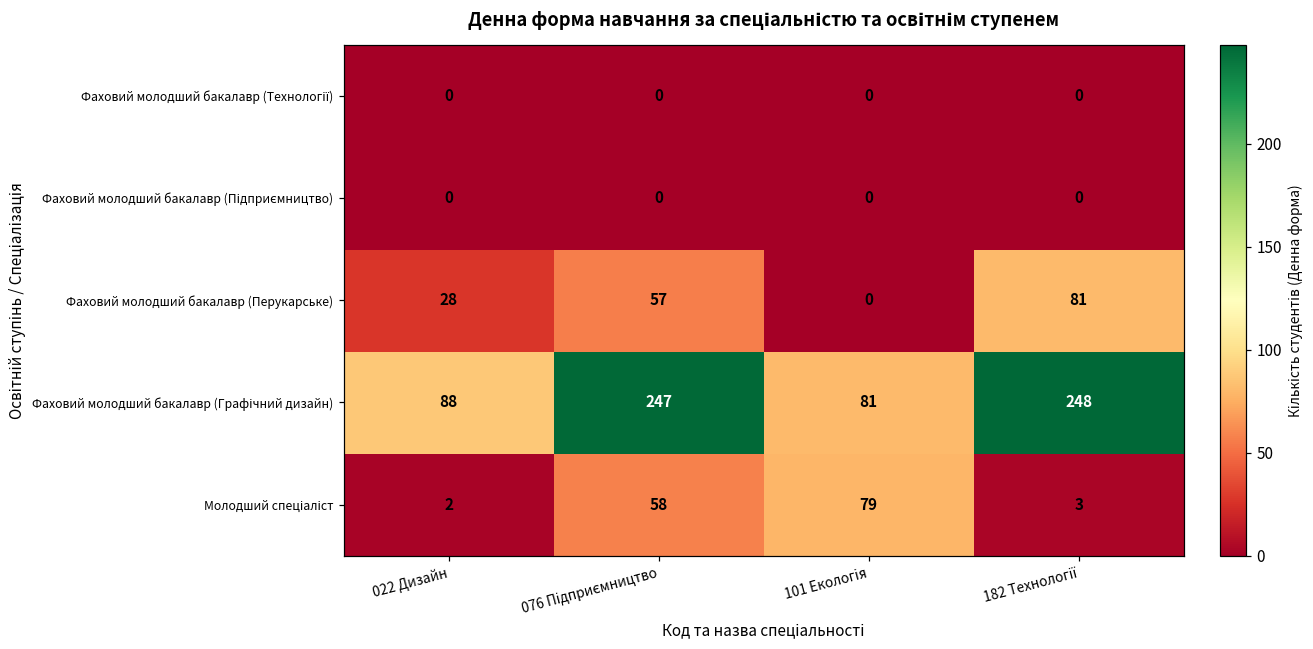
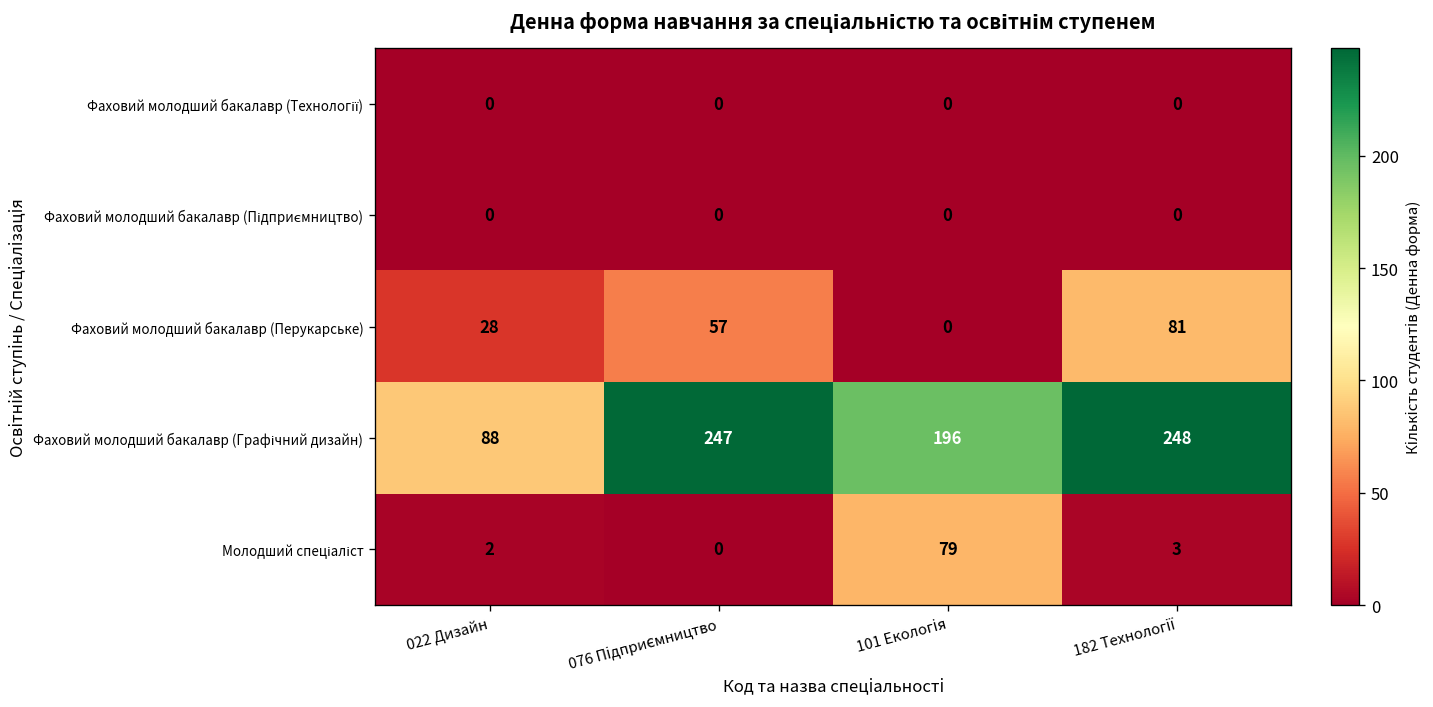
Фаховий молодший бакалавр (Графічний дизайн), 101 Екологія: 81 -> 196
Молодший спеціаліст, 076 Підприємництво: 58 -> 0
